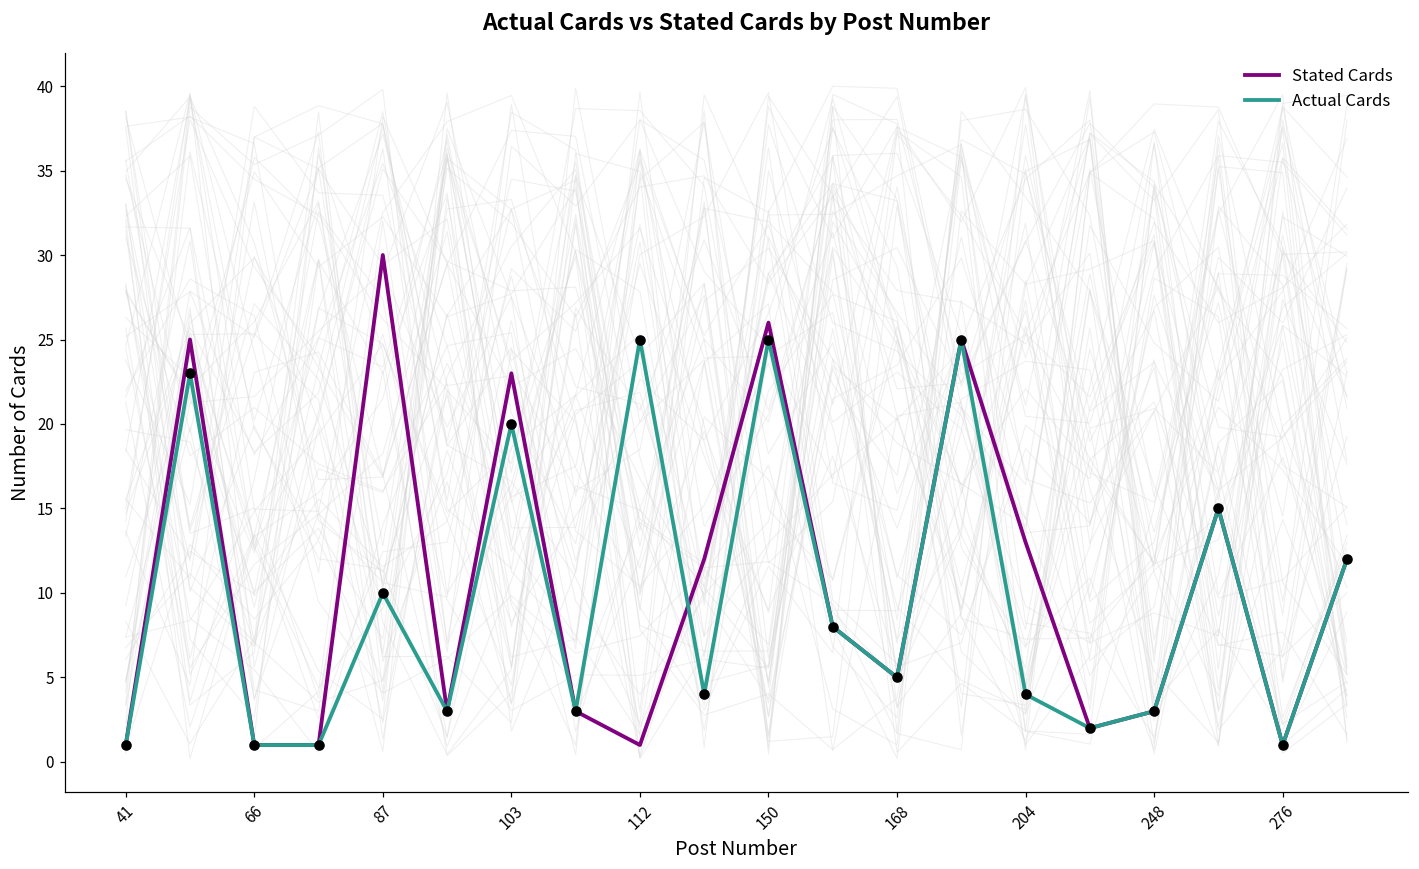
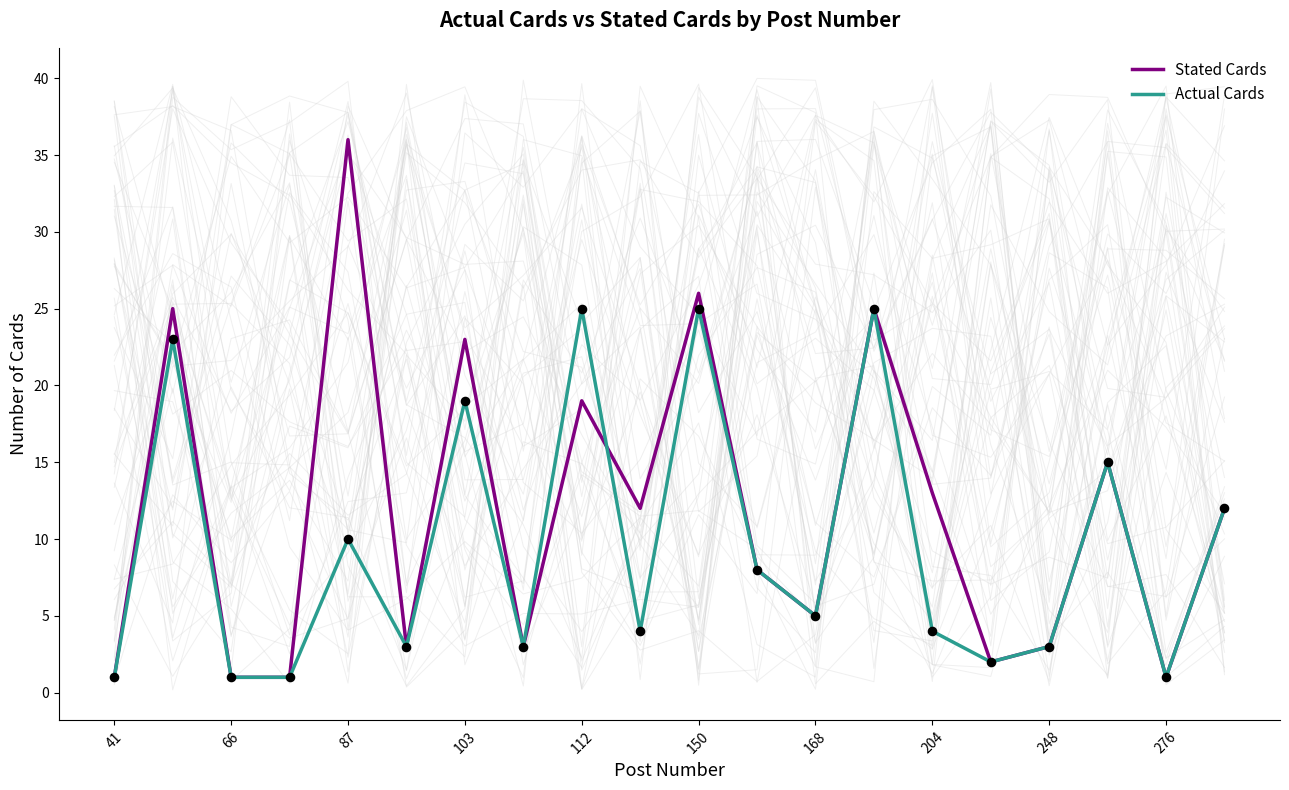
Stated Cards, 87: 30 -> 36
Actual Cards, 103: 20 -> 19
Stated Cards, 112: 1 -> 19
